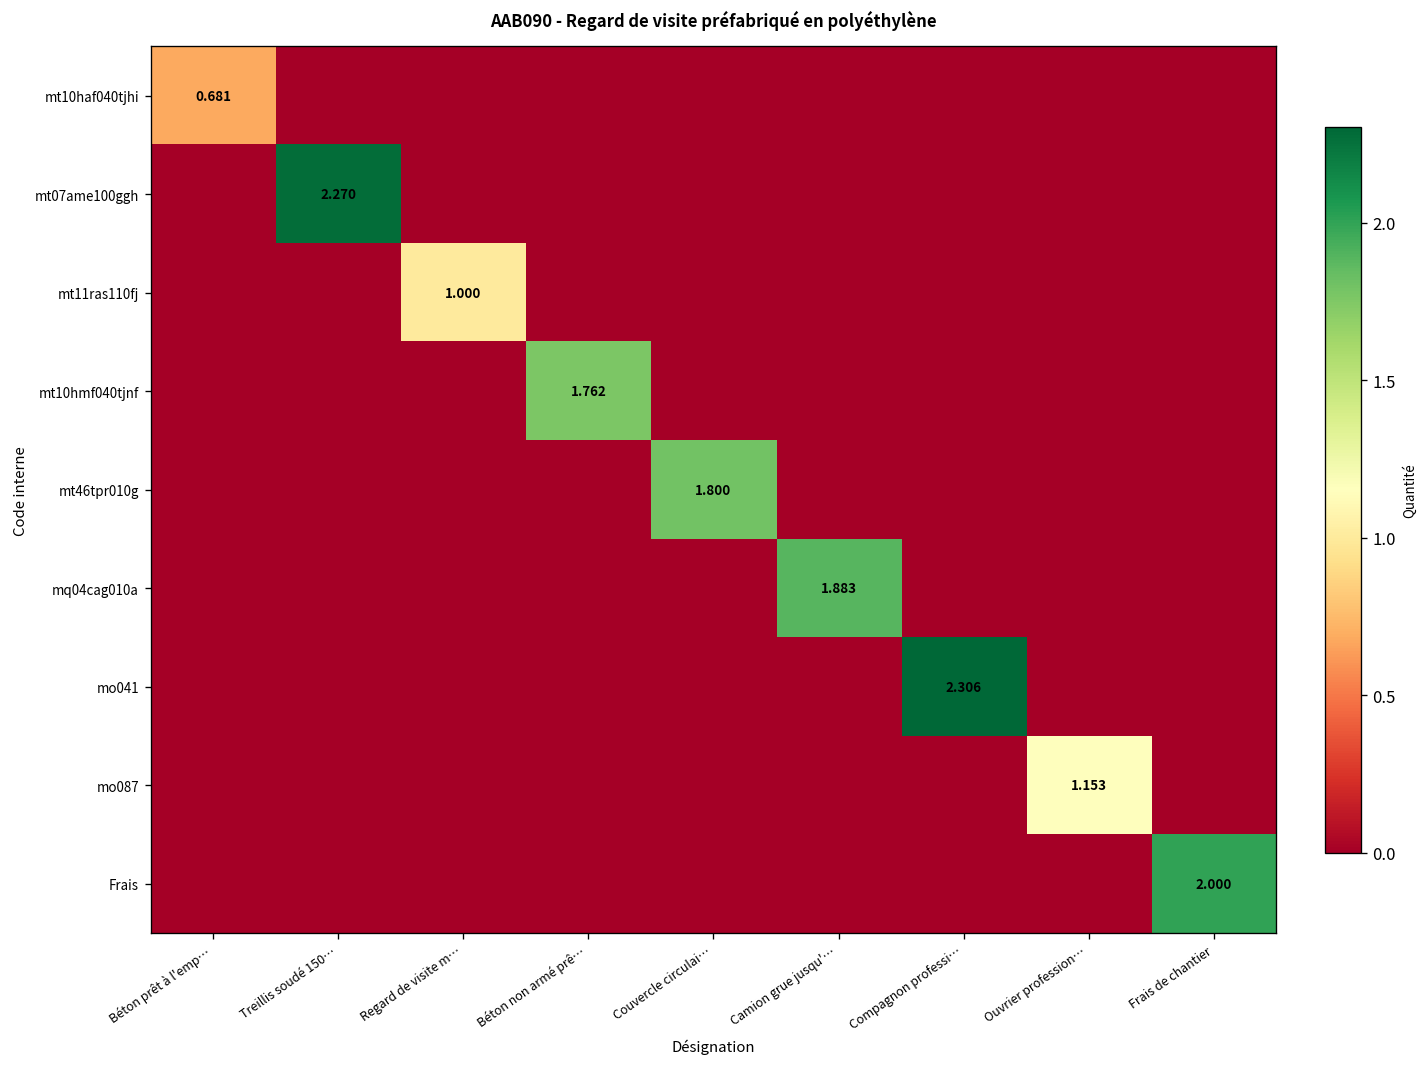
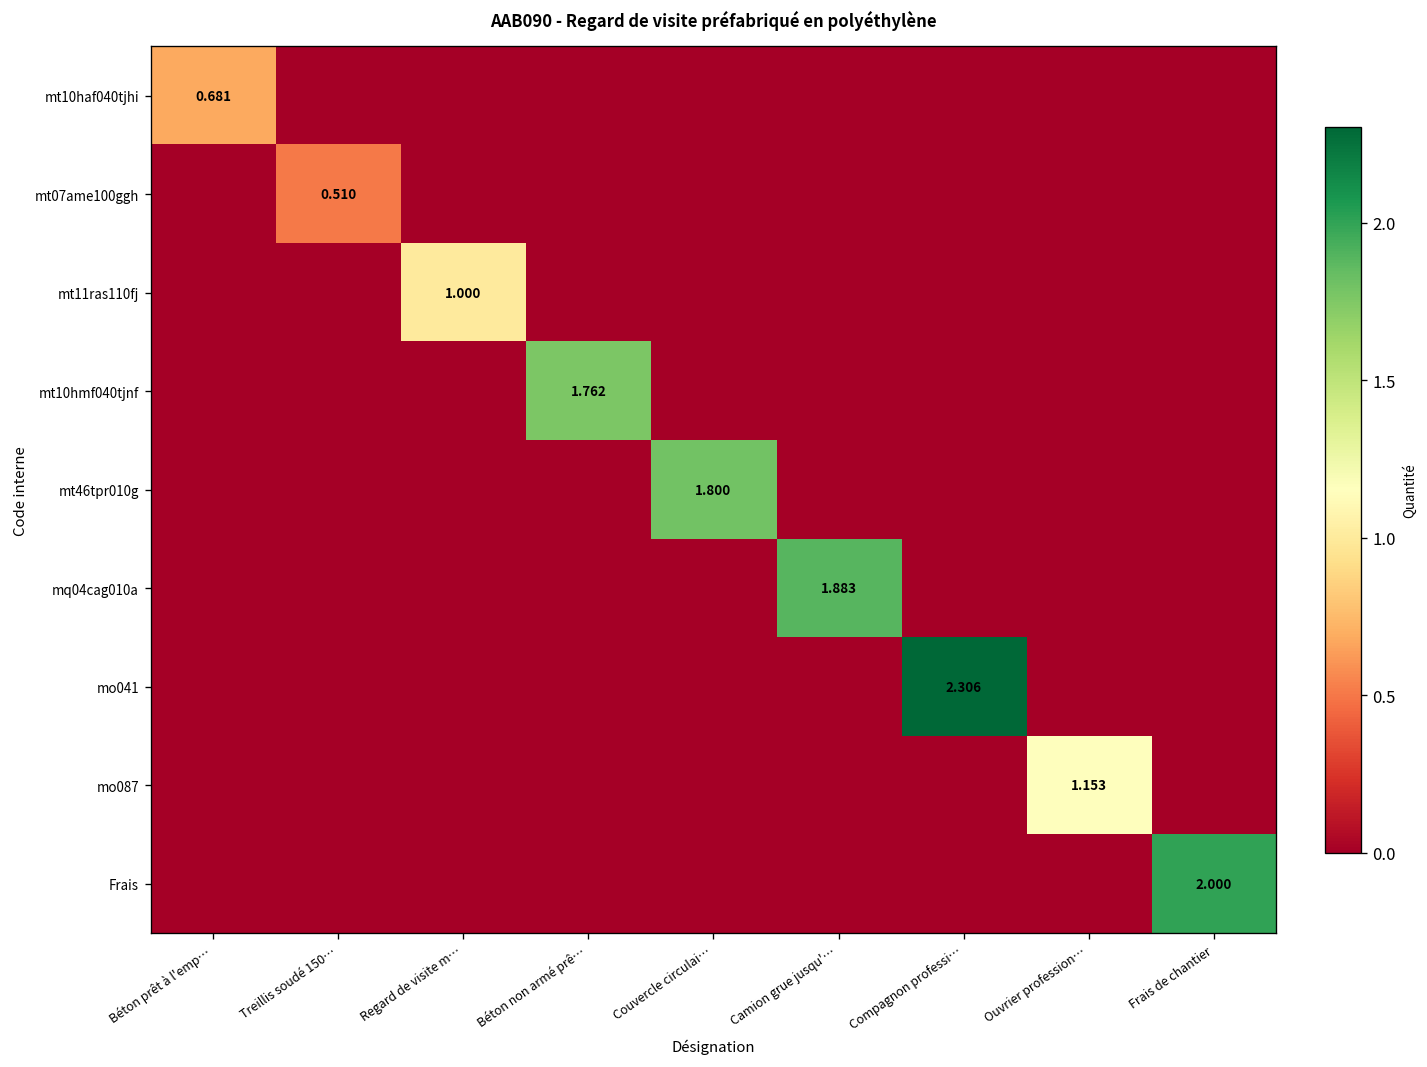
mt07ame100ggh, Treillis soudé 150…: 2.270 -> 0.510
